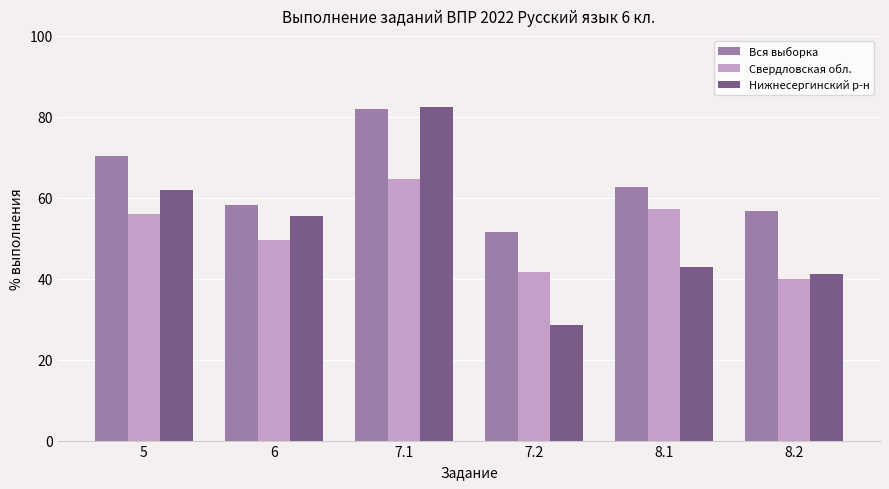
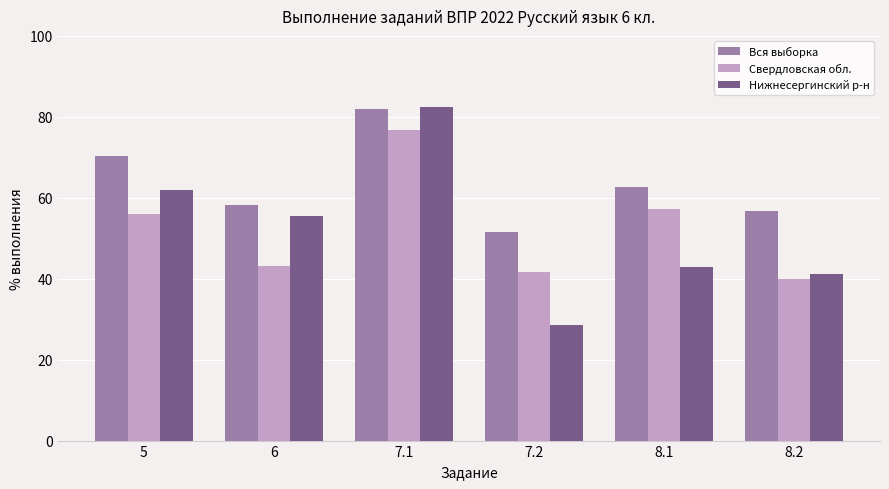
Свердловская обл., 6: 49 -> 43
Свердловская обл., 7.1: 65 -> 77
